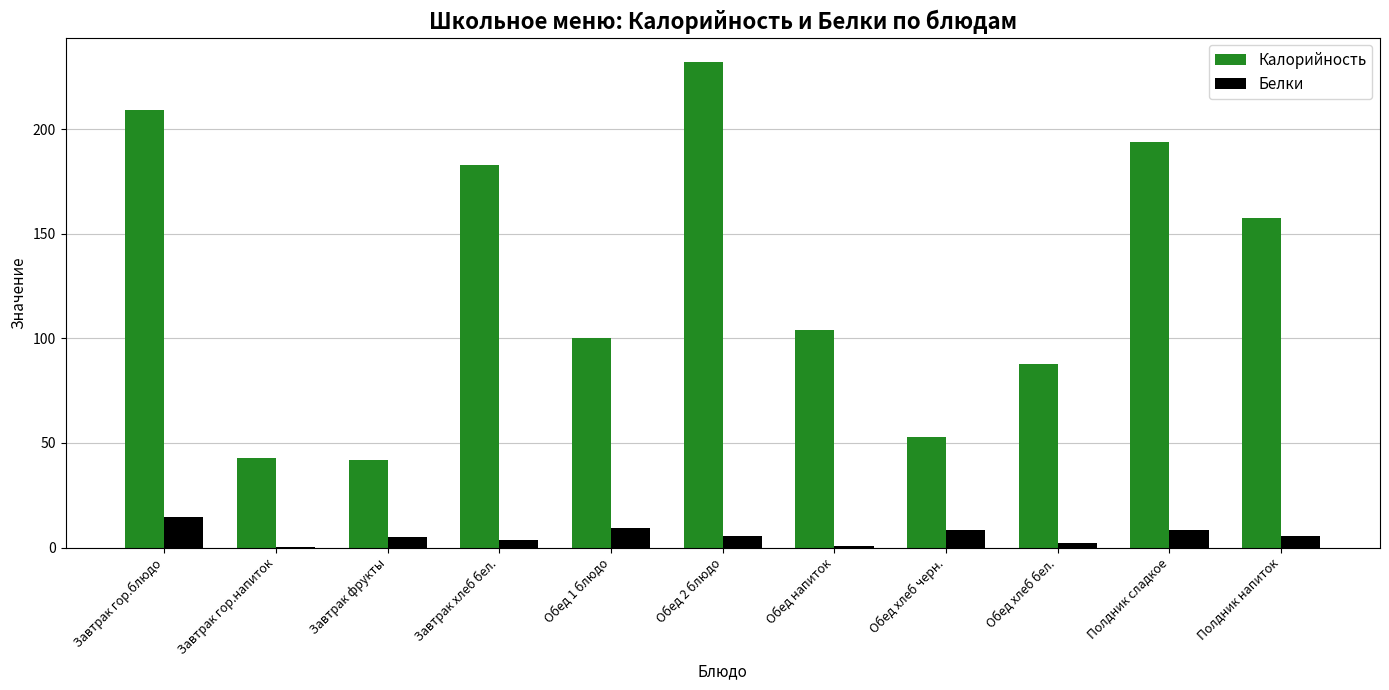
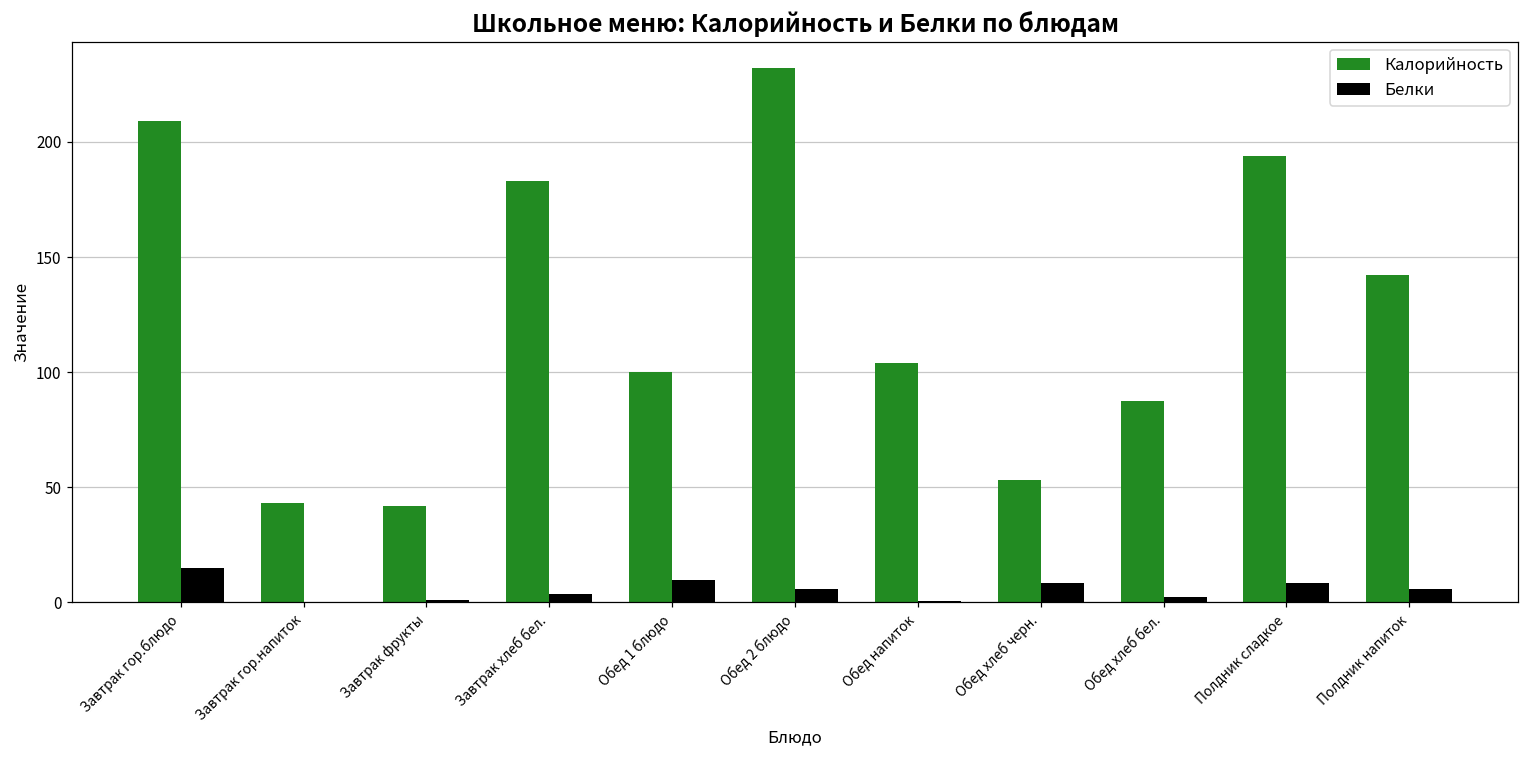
Белки, Завтрак фрукты: 5 -> 1
Калорийность, Полдник напиток: 158 -> 142
